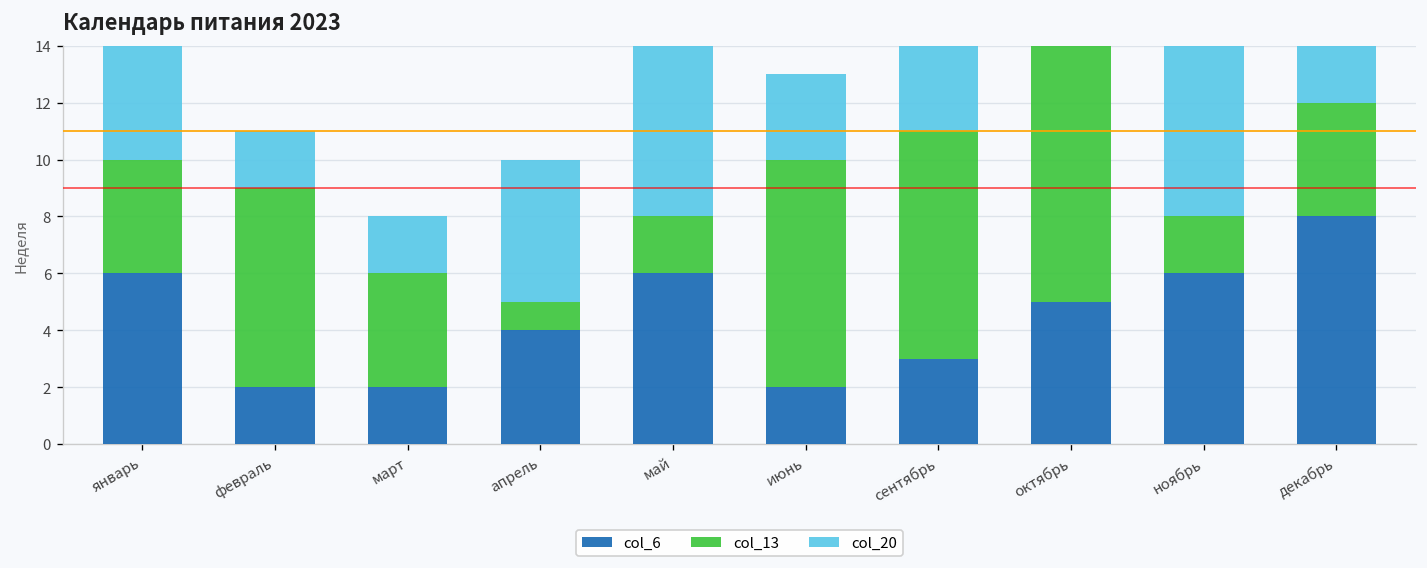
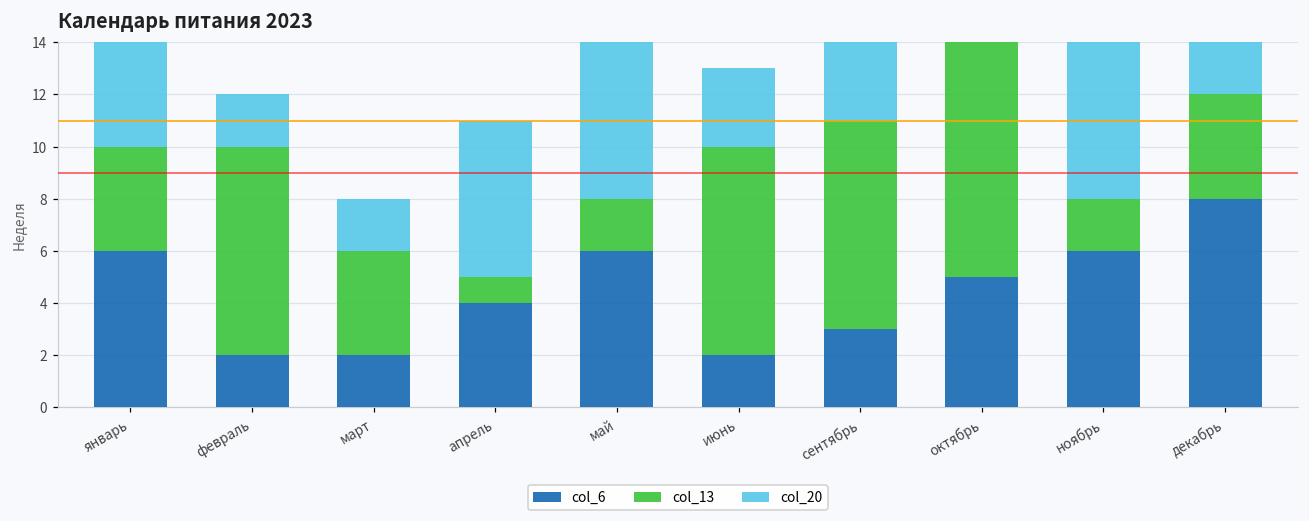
col_13, февраль: 7 -> 8
col_20, апрель: 5 -> 6
